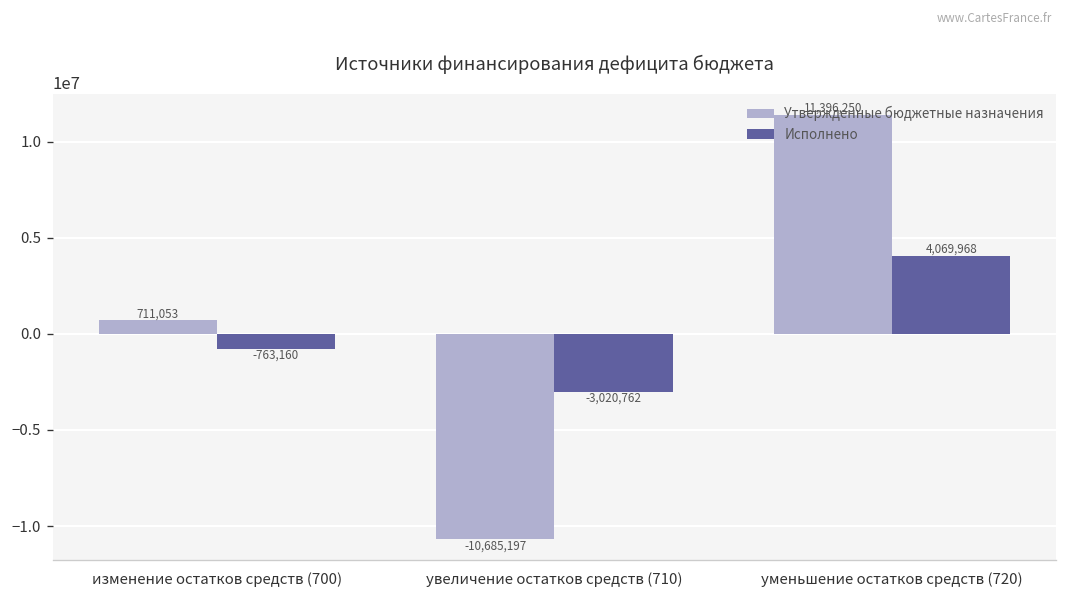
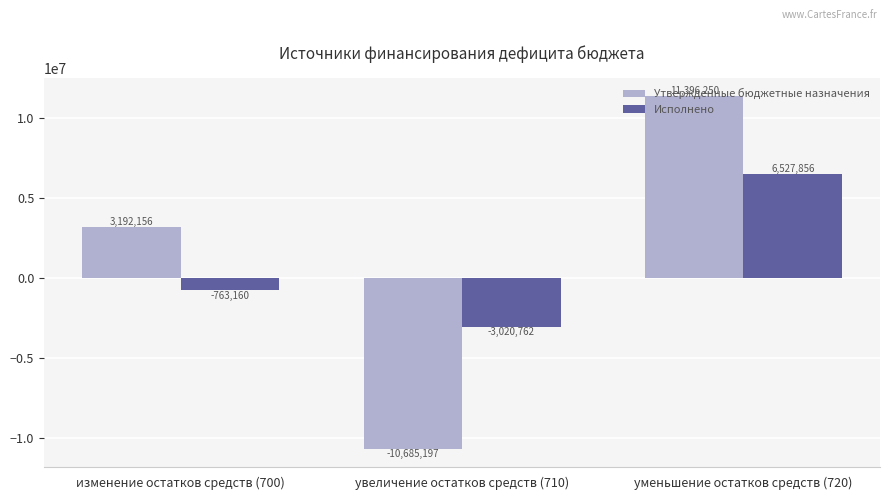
Утвержденные бюджетные назначения, изменение остатков средств (700): 711,053 -> 3,192,156
Исполнено, уменьшение остатков средств (720): 4,069,968 -> 6,527,856
